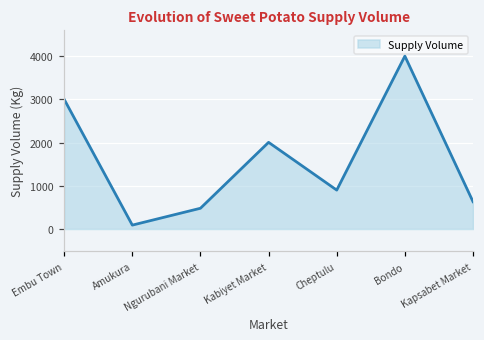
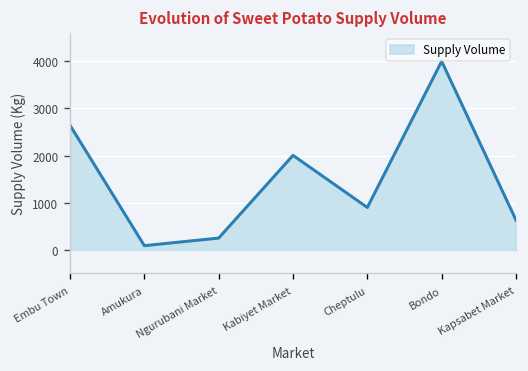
Embu Town: 3000 -> 2600
Ngurubani Market: 500 -> 300
